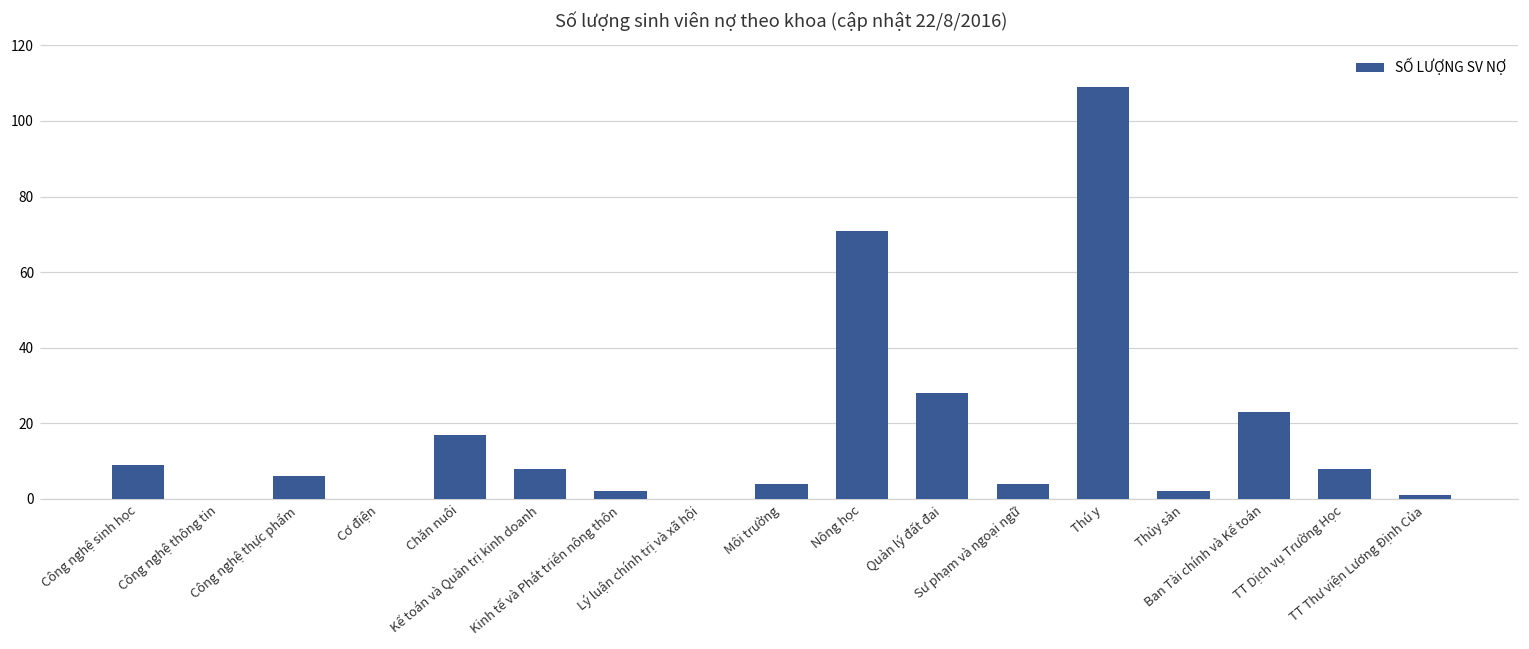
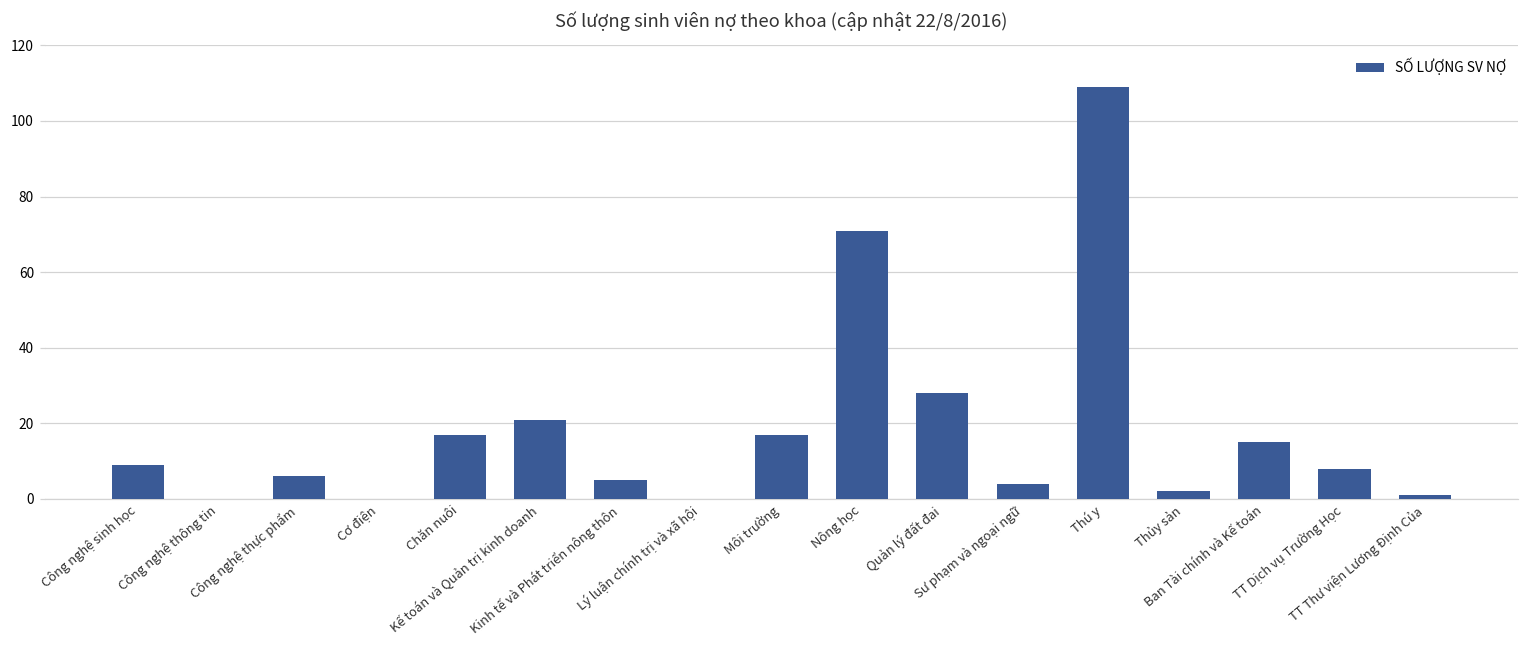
Kế toán và Quản trị kinh doanh: 8 -> 21
Kinh tế và Phát triển nông thôn: 2 -> 5
Môi trường: 4 -> 17
Ban Tài chính và Kế toán: 23 -> 15
